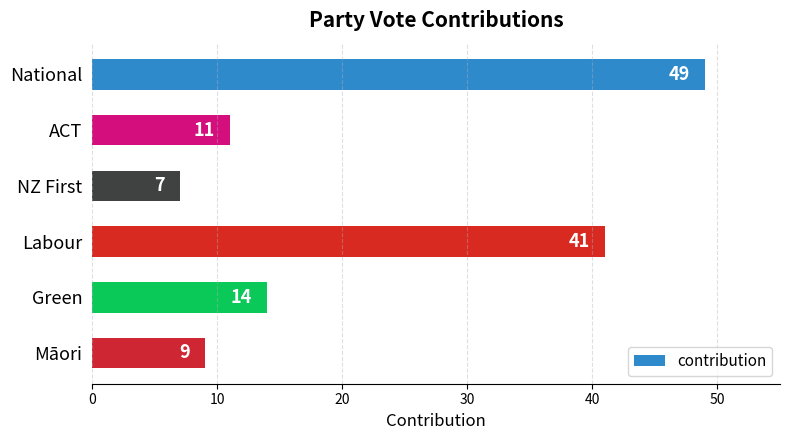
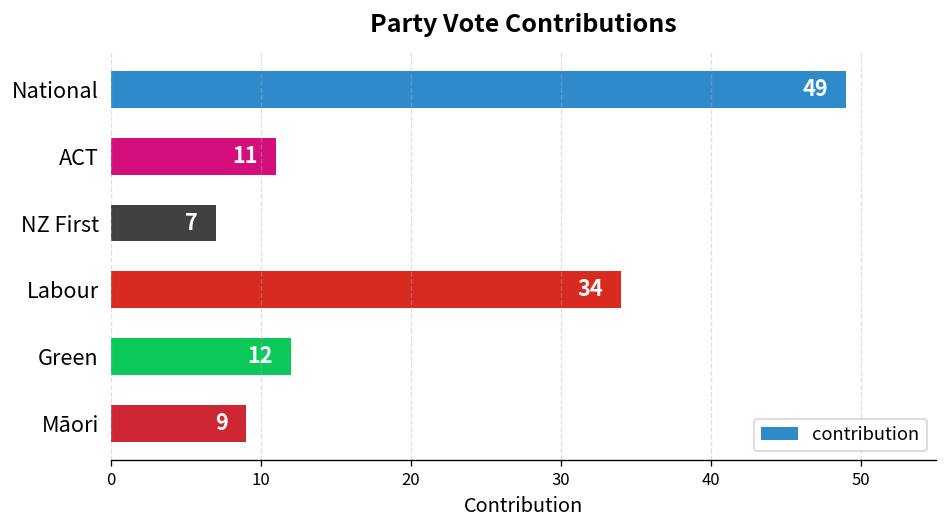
Labour: 41 -> 34
Green: 14 -> 12
